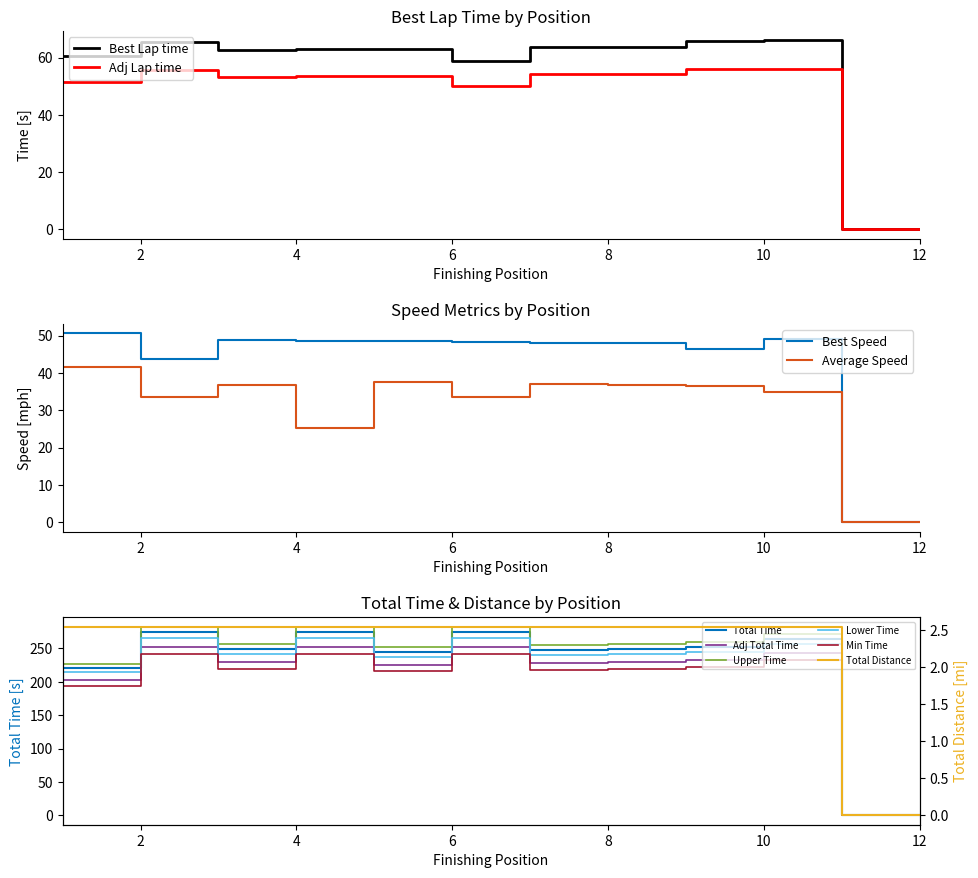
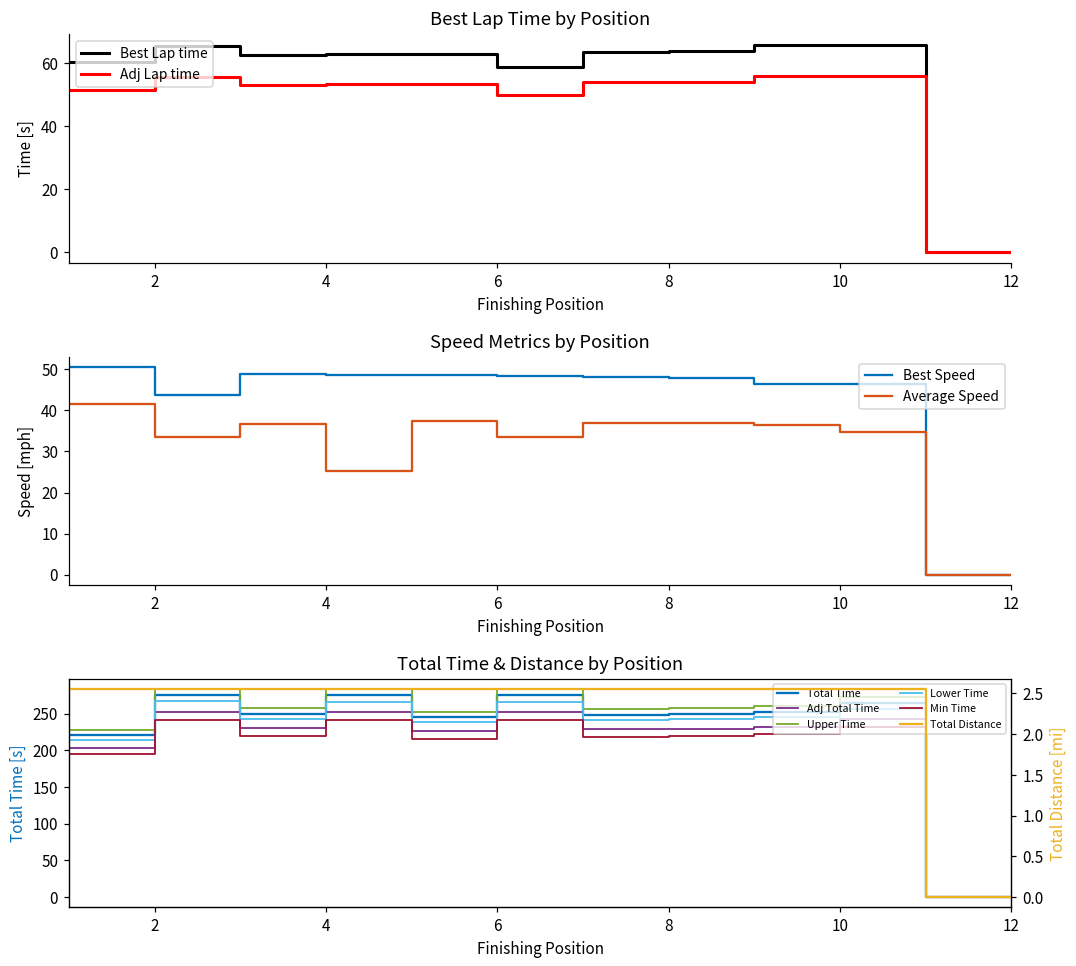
Speed Metrics by Position, Best Speed, 10: 49 -> 46
